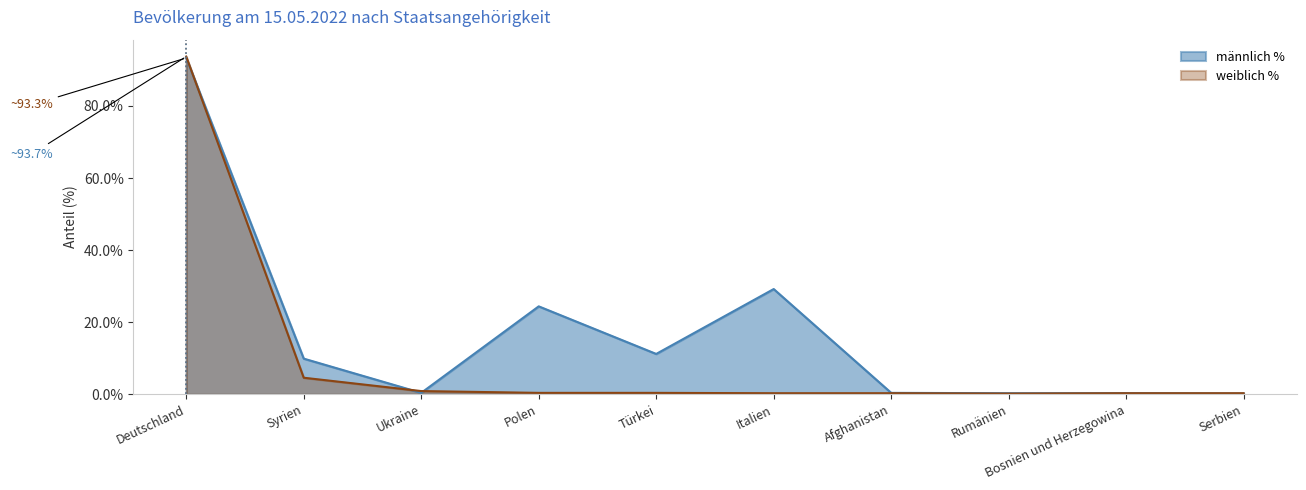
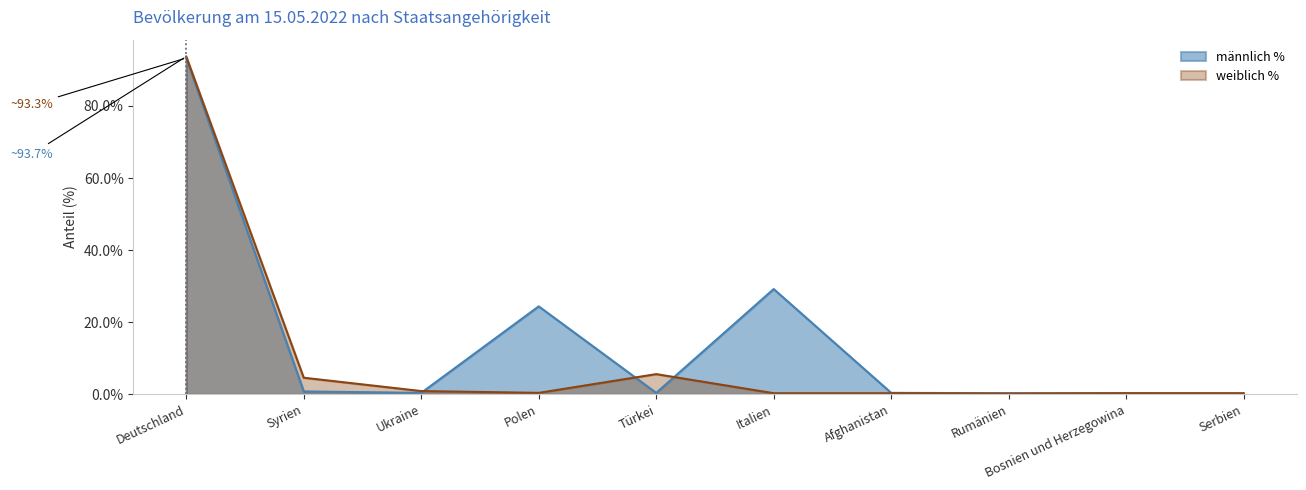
männlich %, Syrien: 10% -> 1%
männlich %, Türkei: 11% -> 0%
weiblich %, Türkei: 0% -> 6%
